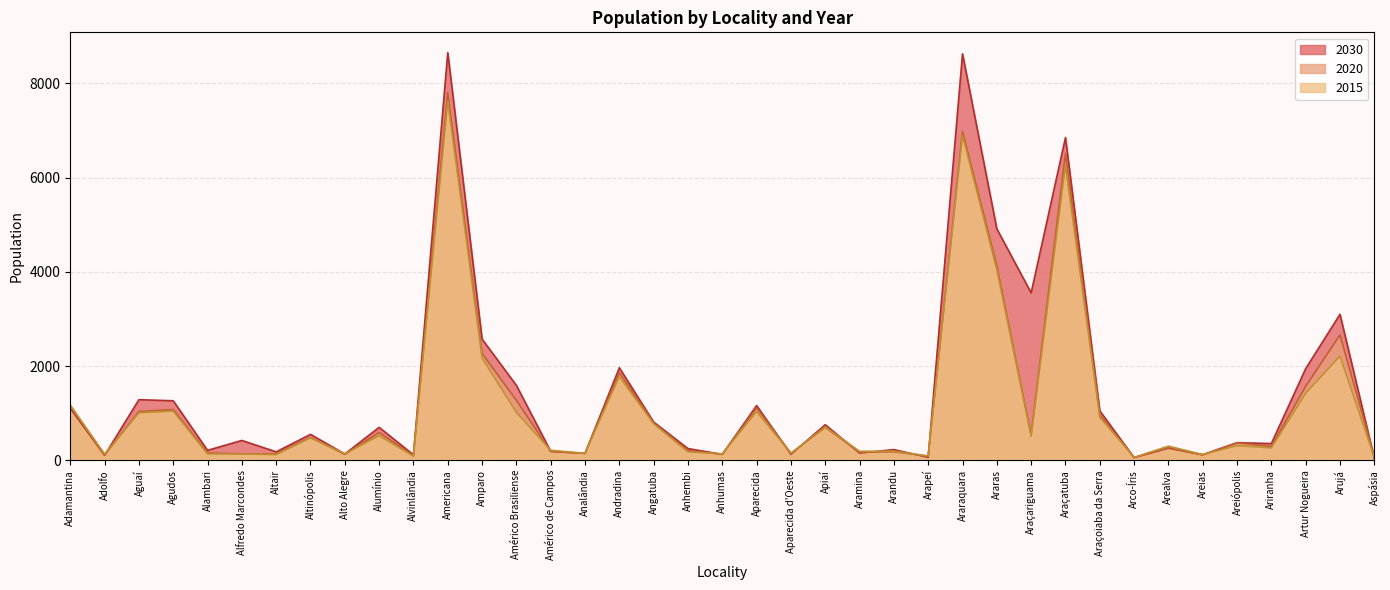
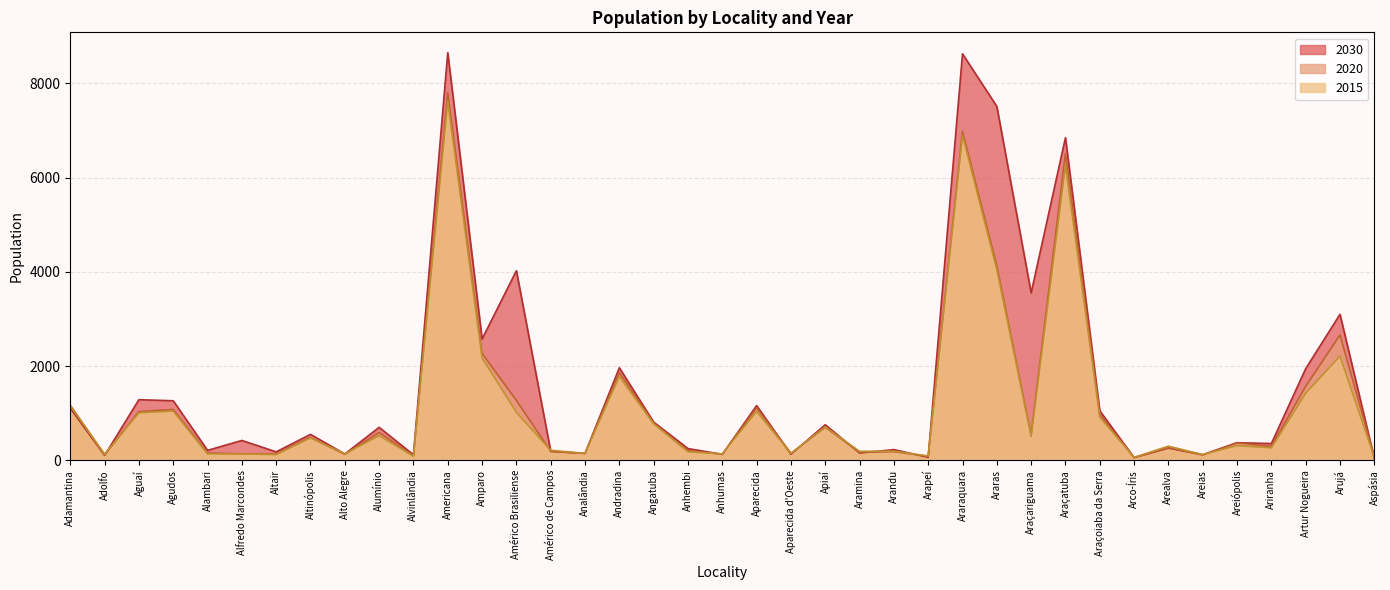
2030, Américo Brasiliense: 1600 -> 4000
2030, Araras: 4900 -> 7500
